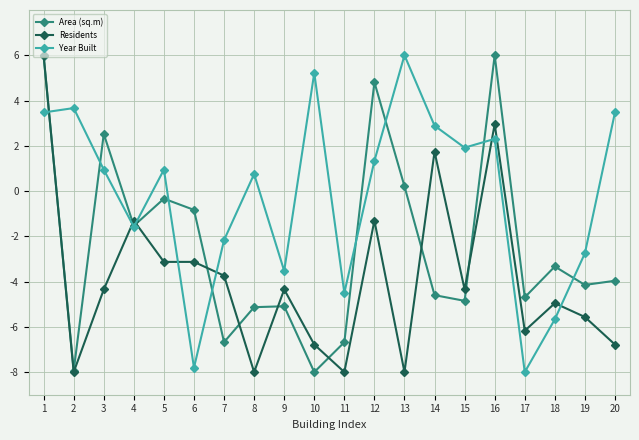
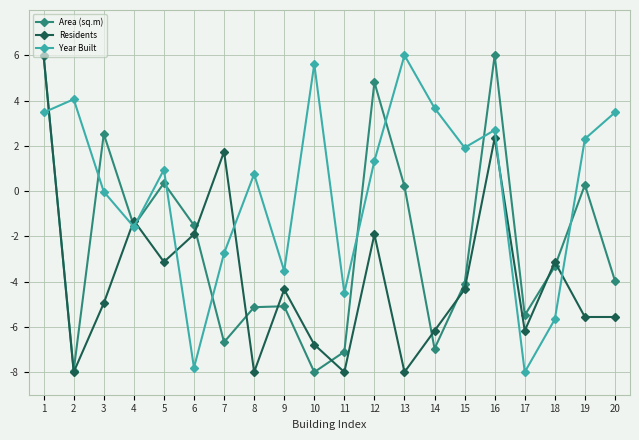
Year Built, 2: 3.7 -> 4.1
Residents, 3: -4.3 -> -5.0
Year Built, 3: 0.9 -> 0.0
Area (sq.m), 5: -0.3 -> 0.4
Area (sq.m), 6: -0.8 -> -1.5
Residents, 6: -3.1 -> -1.9
Residents, 7: -3.7 -> 1.7
Year Built, 7: -2.2 -> -2.8
Year Built, 10: 5.2 -> 5.6
Area (sq.m), 11: -6.7 -> -7.1
Residents, 12: -1.3 -> -1.9
Area (sq.m), 14: -4.6 -> -7.0
Residents, 14: 1.7 -> -6.2
Year Built, 14: 2.9 -> 3.7
Area (sq.m), 15: -4.9 -> -4.1
Residents, 16: 3.0 -> 2.3
Year Built, 16: 2.3 -> 2.7
Area (sq.m), 17: -4.7 -> -5.5
Residents, 18: -5.0 -> -3.1
Area (sq.m), 19: -4.1 -> 0.3
Year Built, 19: -2.8 -> 2.3
Residents, 20: -6.8 -> -5.6
